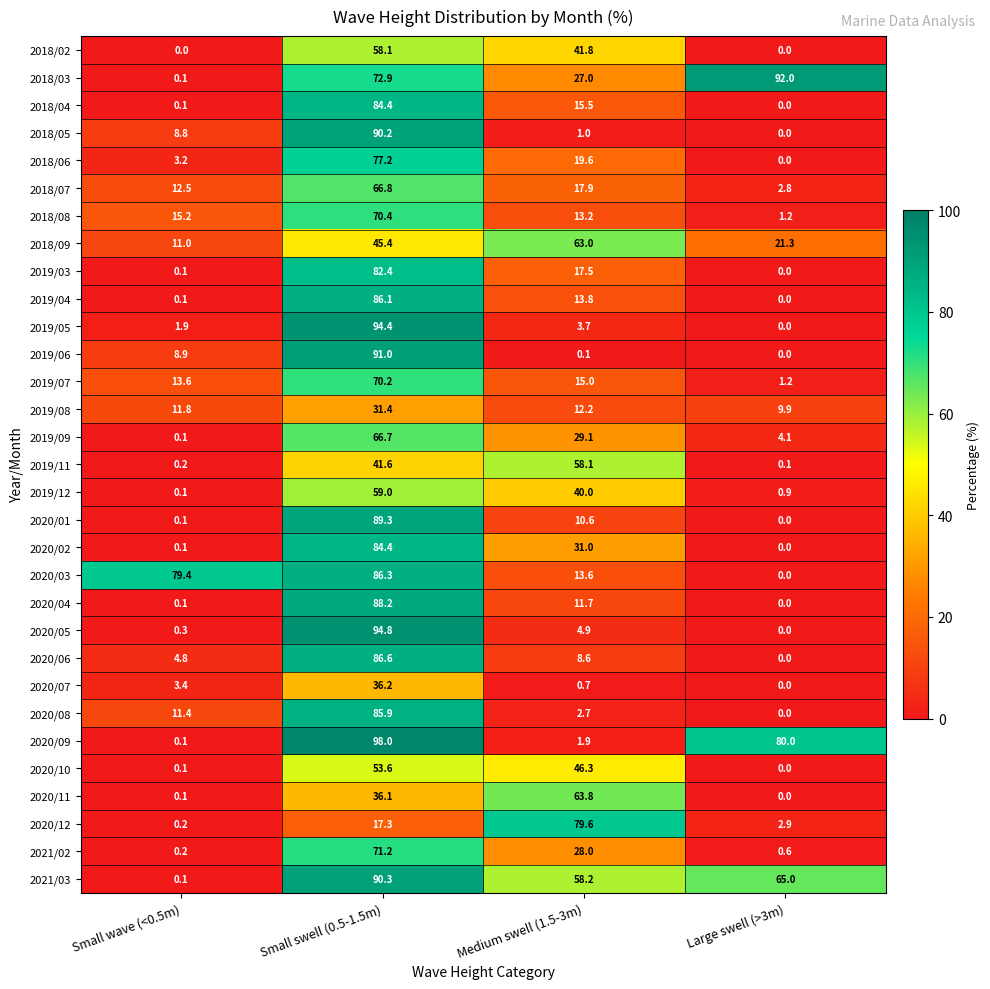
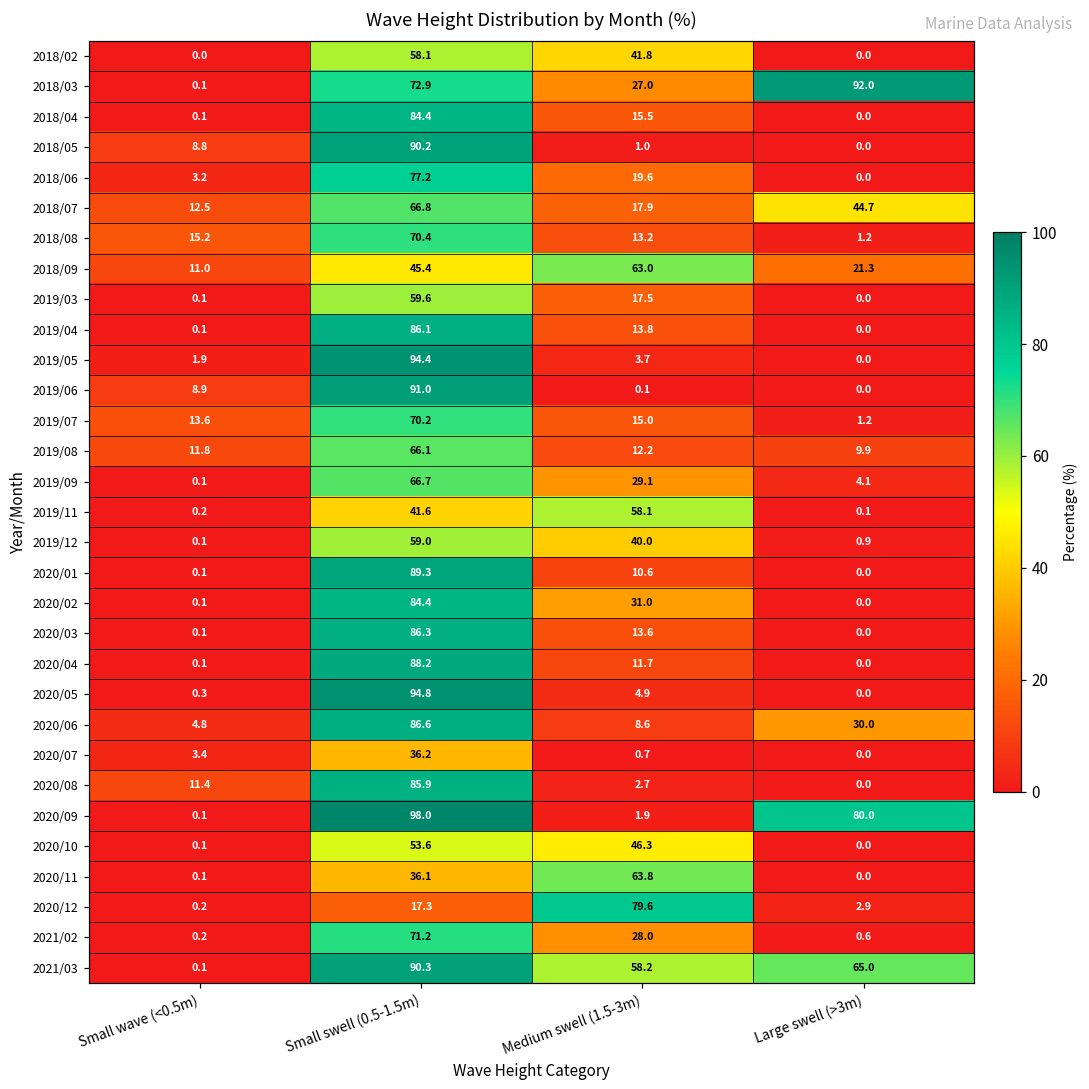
2018/07, Large swell (>3m): 2.8 -> 44.7
2019/03, Small swell (0.5-1.5m): 82.4 -> 59.6
2019/08, Small swell (0.5-1.5m): 31.4 -> 66.1
2020/03, Small wave (<0.5m): 79.4 -> 0.1
2020/06, Large swell (>3m): 0.0 -> 30.0
